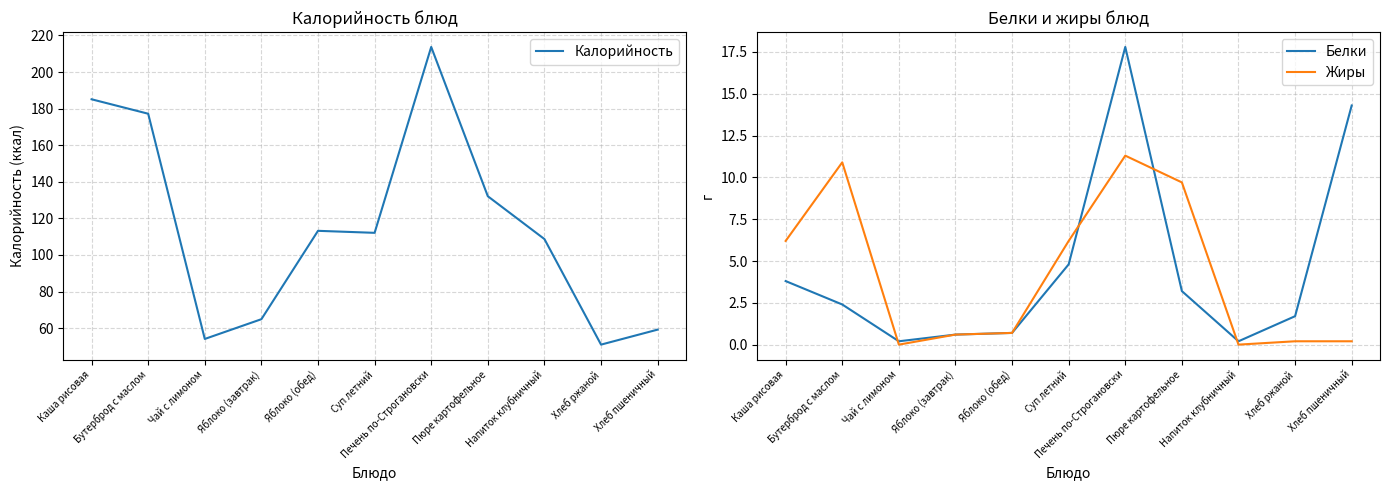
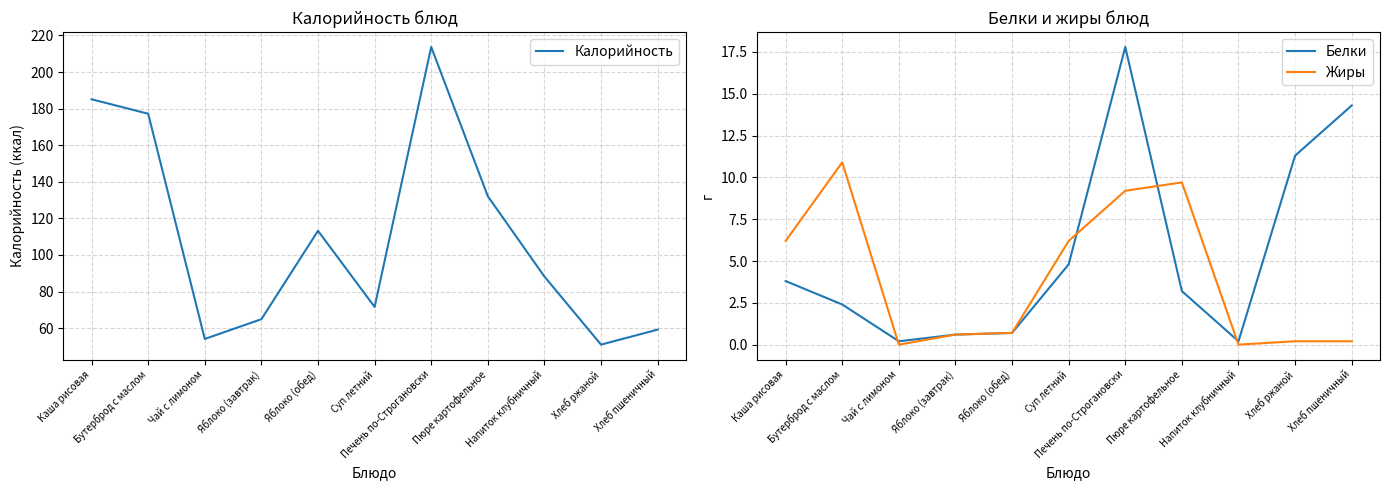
Калорийность блюд, Суп летний: 112 -> 72
Калорийность блюд, Напиток клубничный: 109 -> 88
Белки и жиры блюд, Жиры, Печень по-Строгановски: 11.3 -> 9.2
Белки и жиры блюд, Белки, Хлеб ржаной: 1.7 -> 11.3
